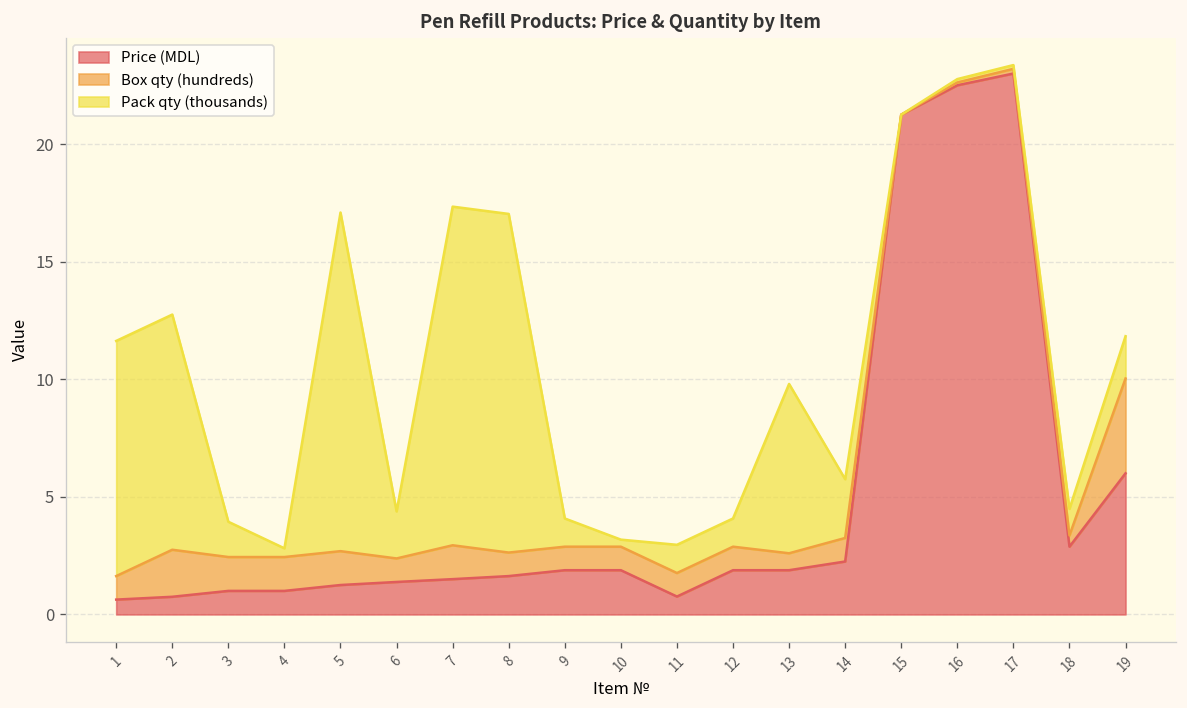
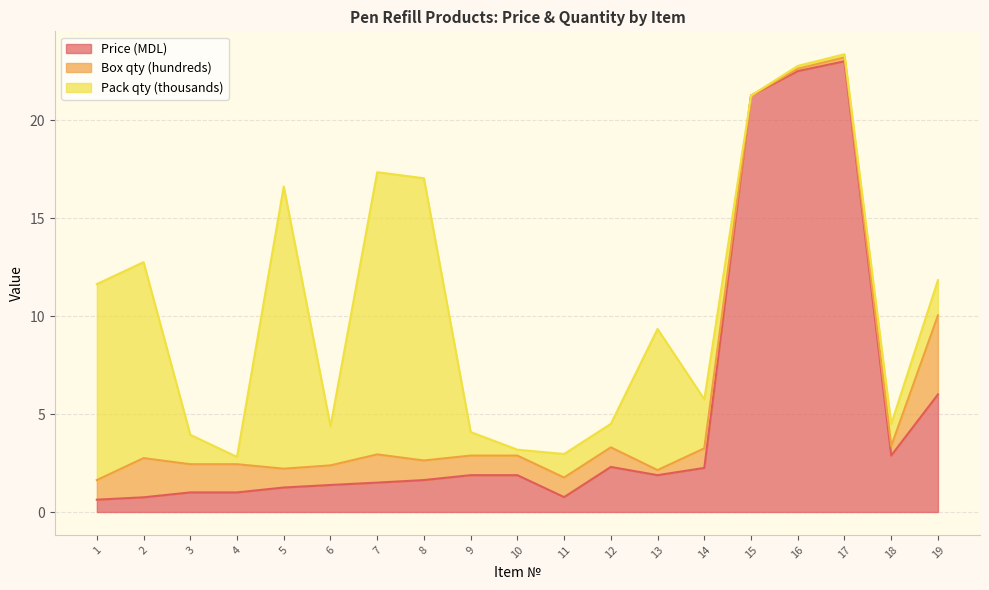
Box qty (hundreds), 5: 1.4 -> 1.0
Price (MDL), 12: 1.9 -> 2.3
Box qty (hundreds), 13: 0.7 -> 0.3
